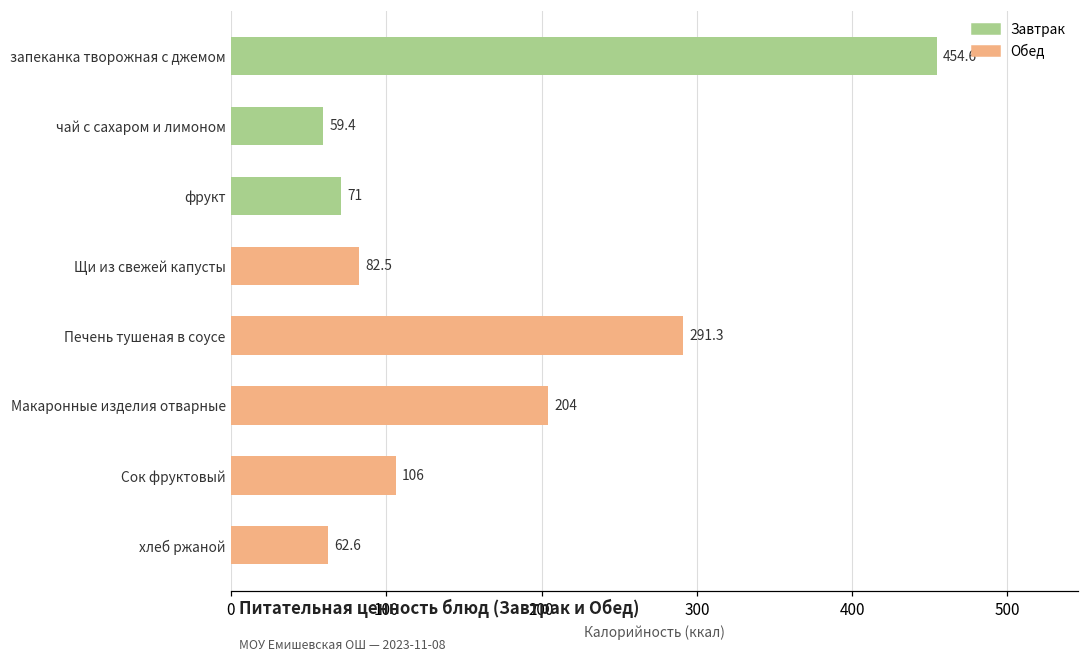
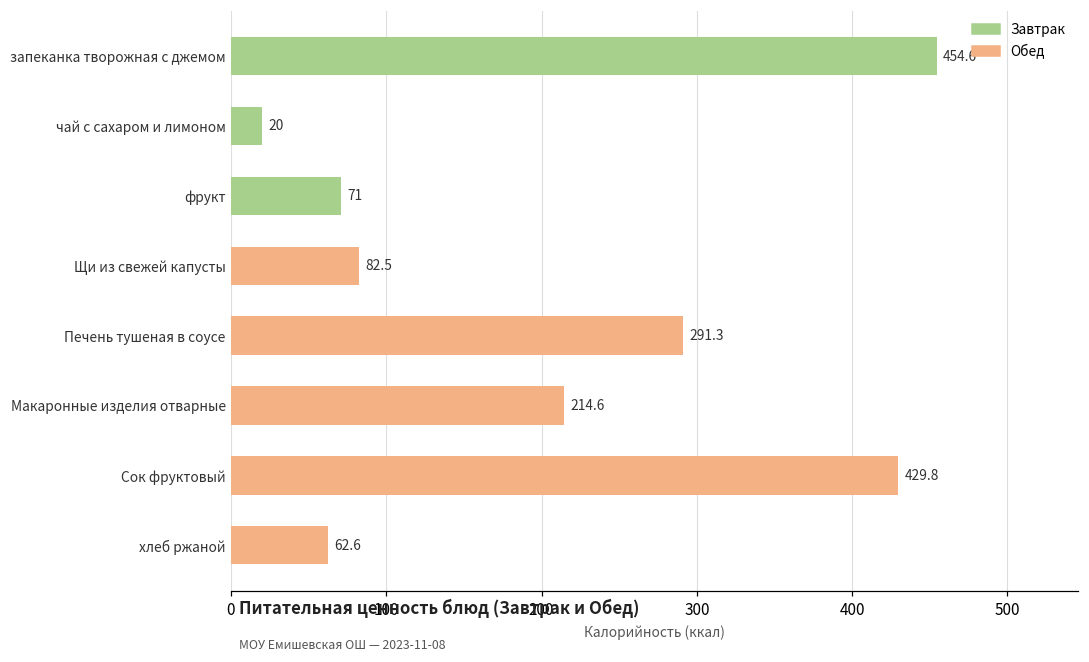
чай с сахаром и лимоном: 59.4 -> 20
Макаронные изделия отварные: 204 -> 214.6
Сок фруктовый: 106 -> 429.8
